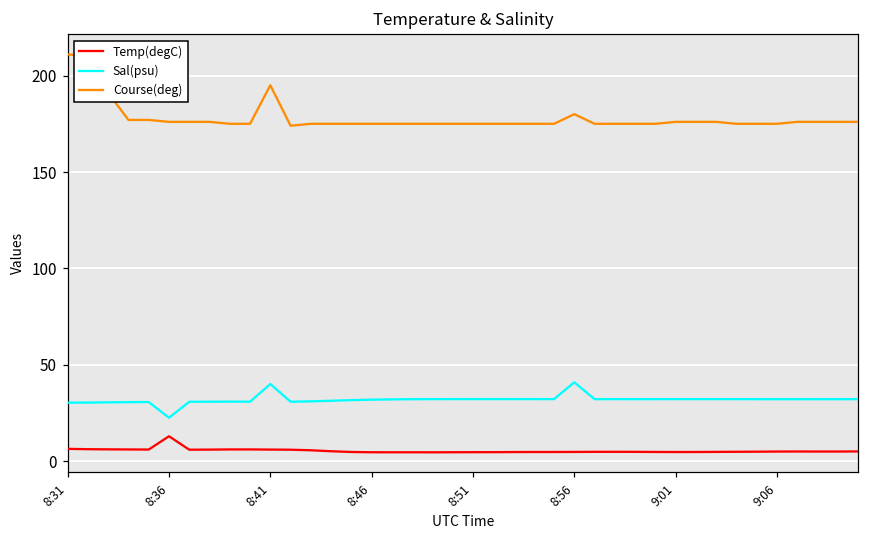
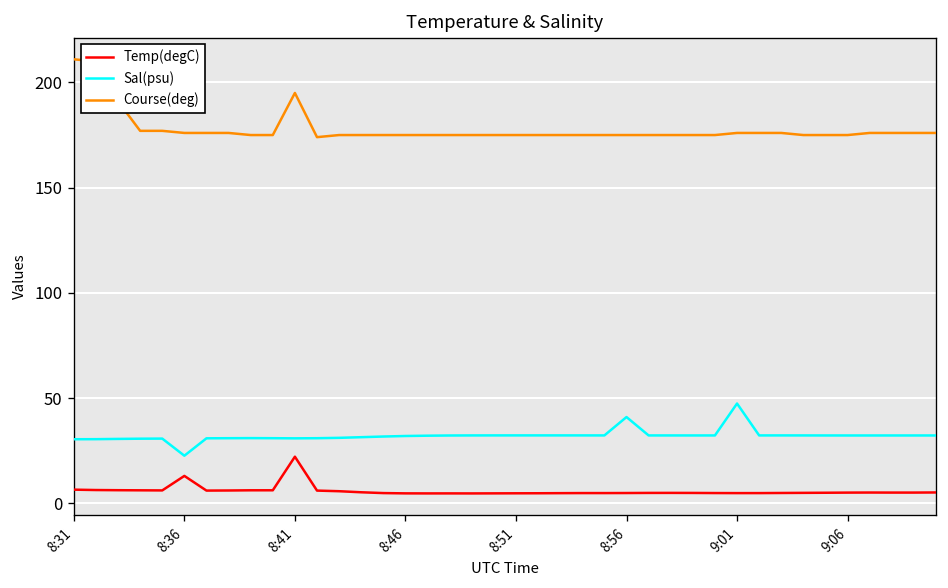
Temp(degC), 8:41: 6 -> 22
Sal(psu), 8:41: 40 -> 31
Course(deg), 8:56: 180 -> 175
Sal(psu), 9:01: 32 -> 47
